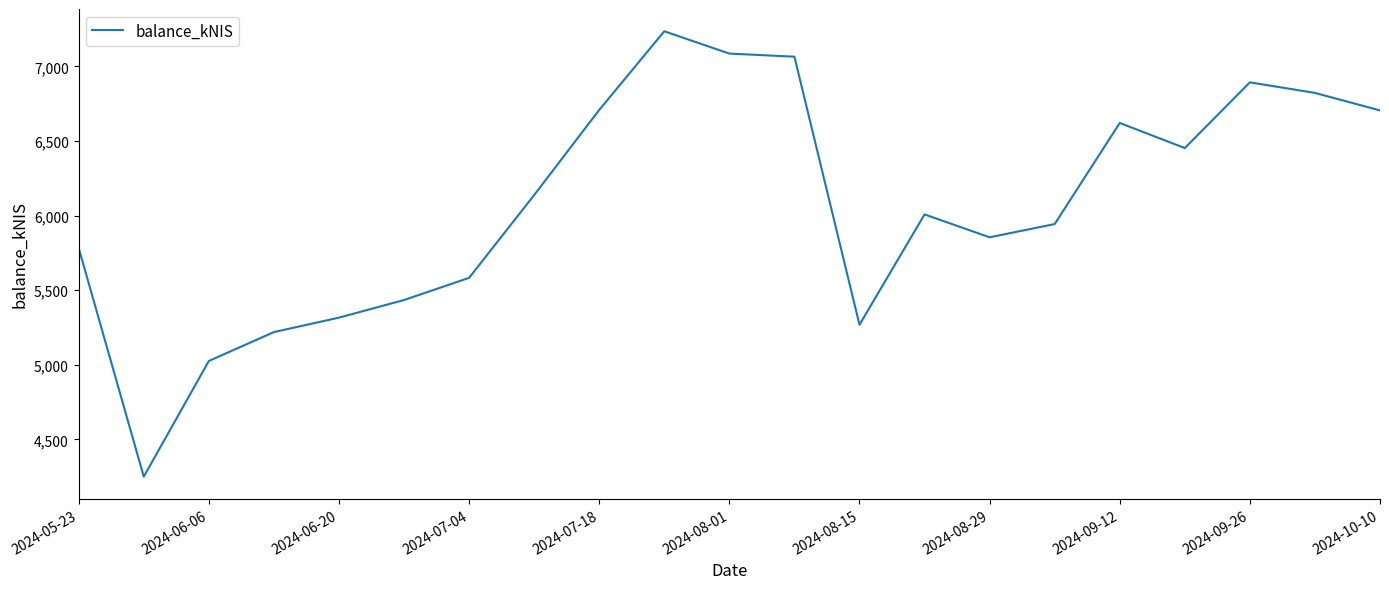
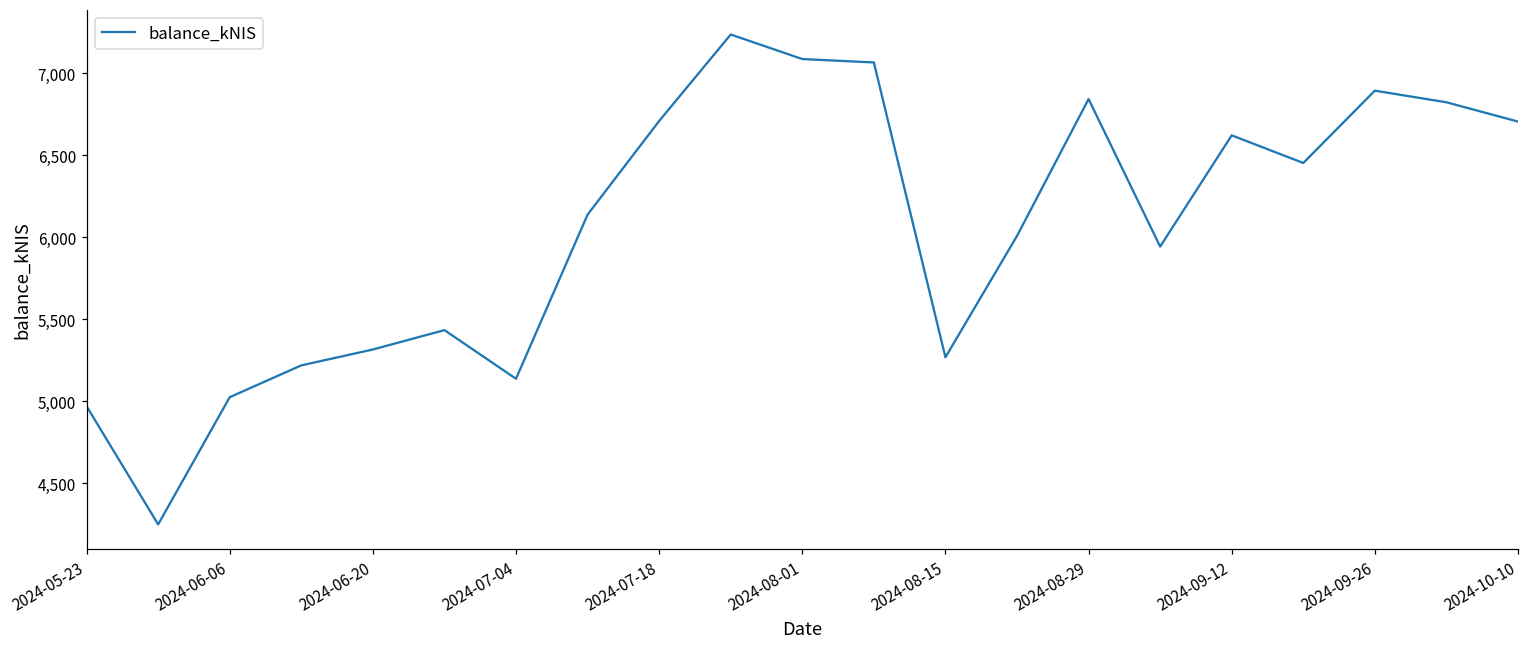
2024-05-23: 5,780 -> 4,970
2024-07-04: 5,580 -> 5,140
2024-08-29: 5,850 -> 6,840
